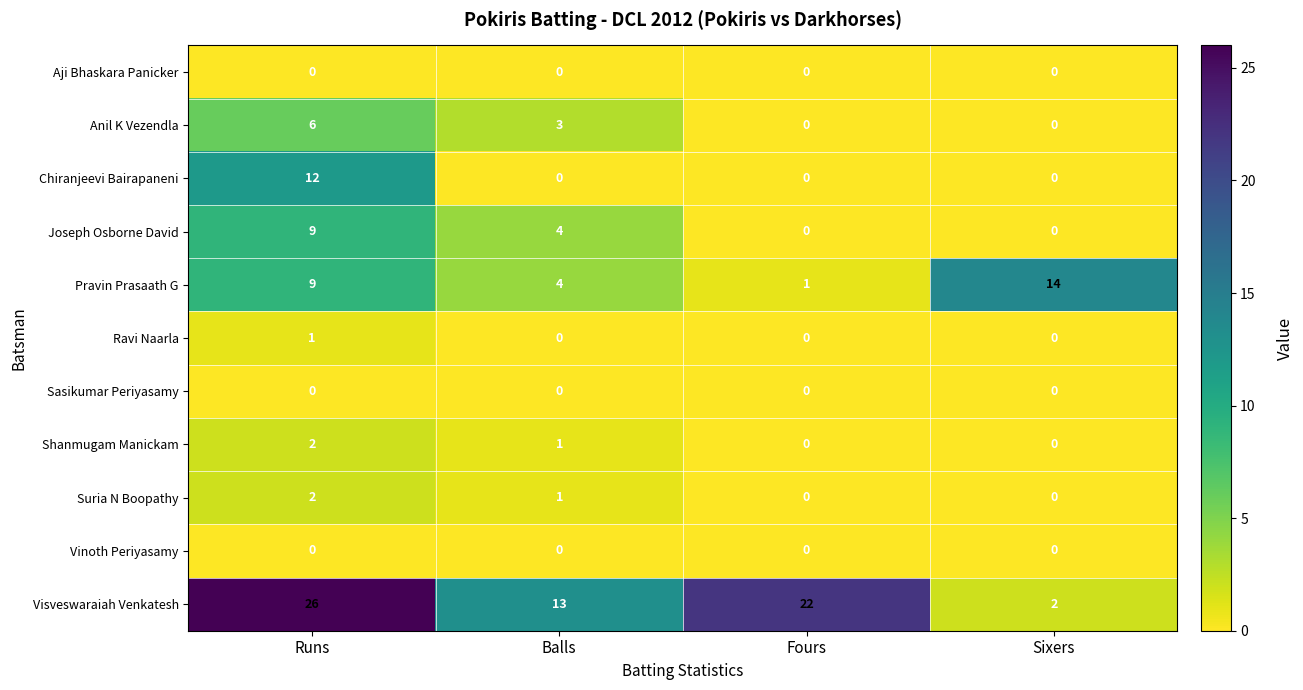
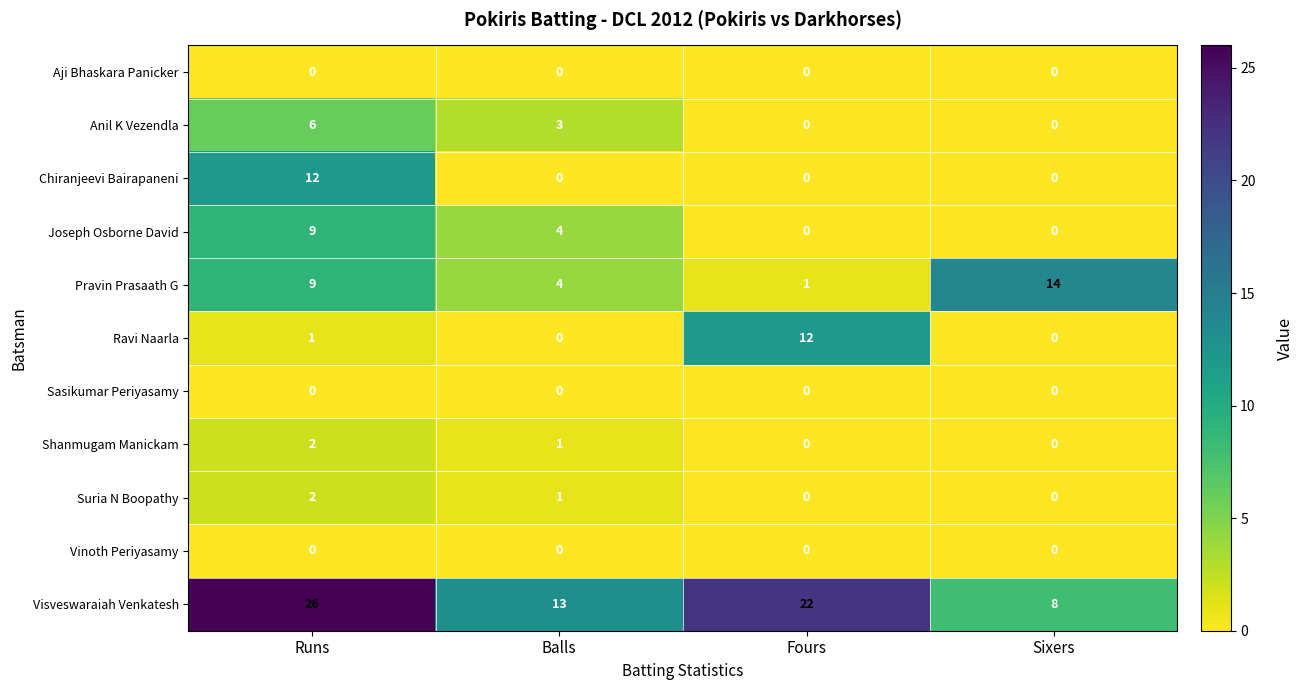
Ravi Naarla, Fours: 0 -> 12
Visveswaraiah Venkatesh, Sixers: 2 -> 8
